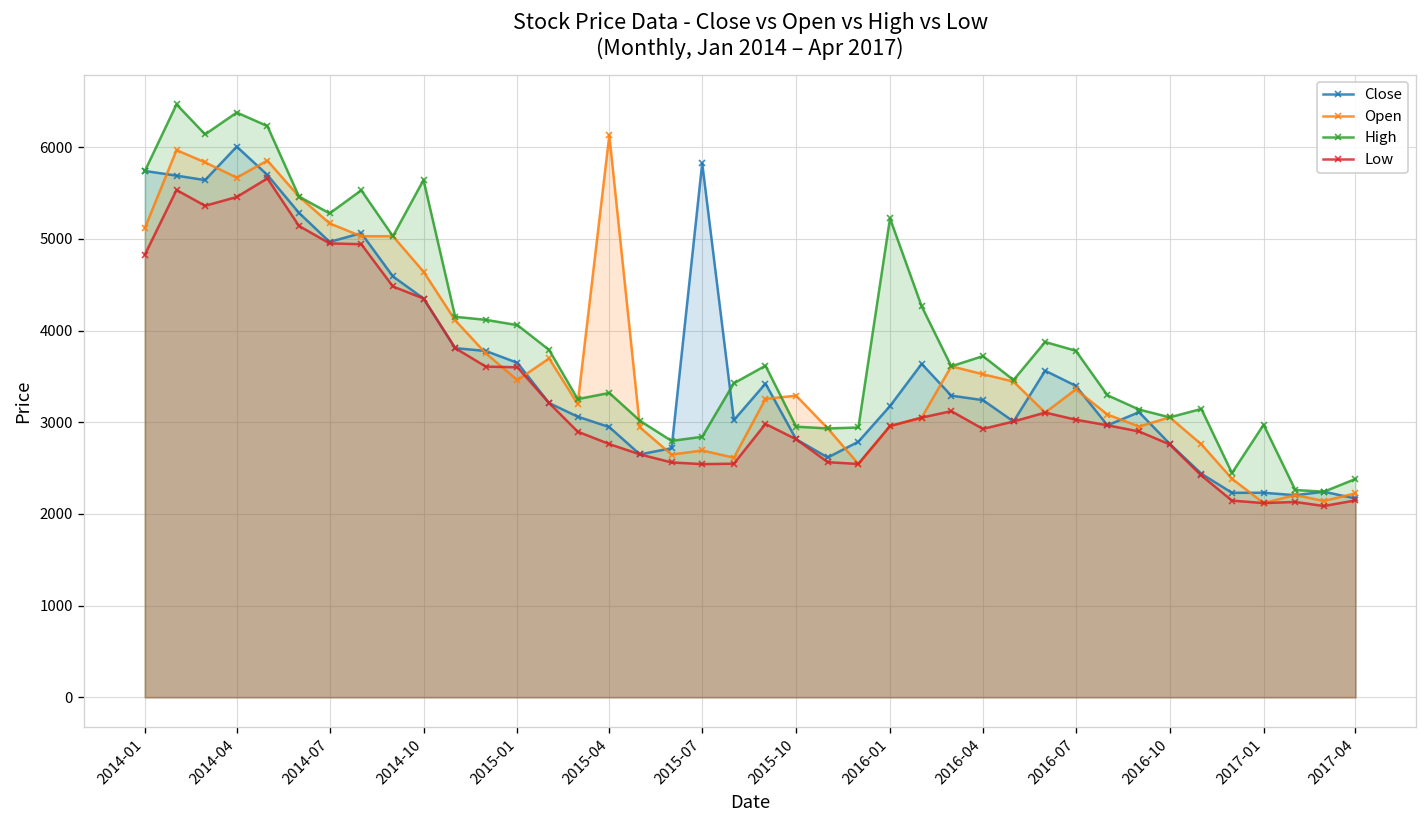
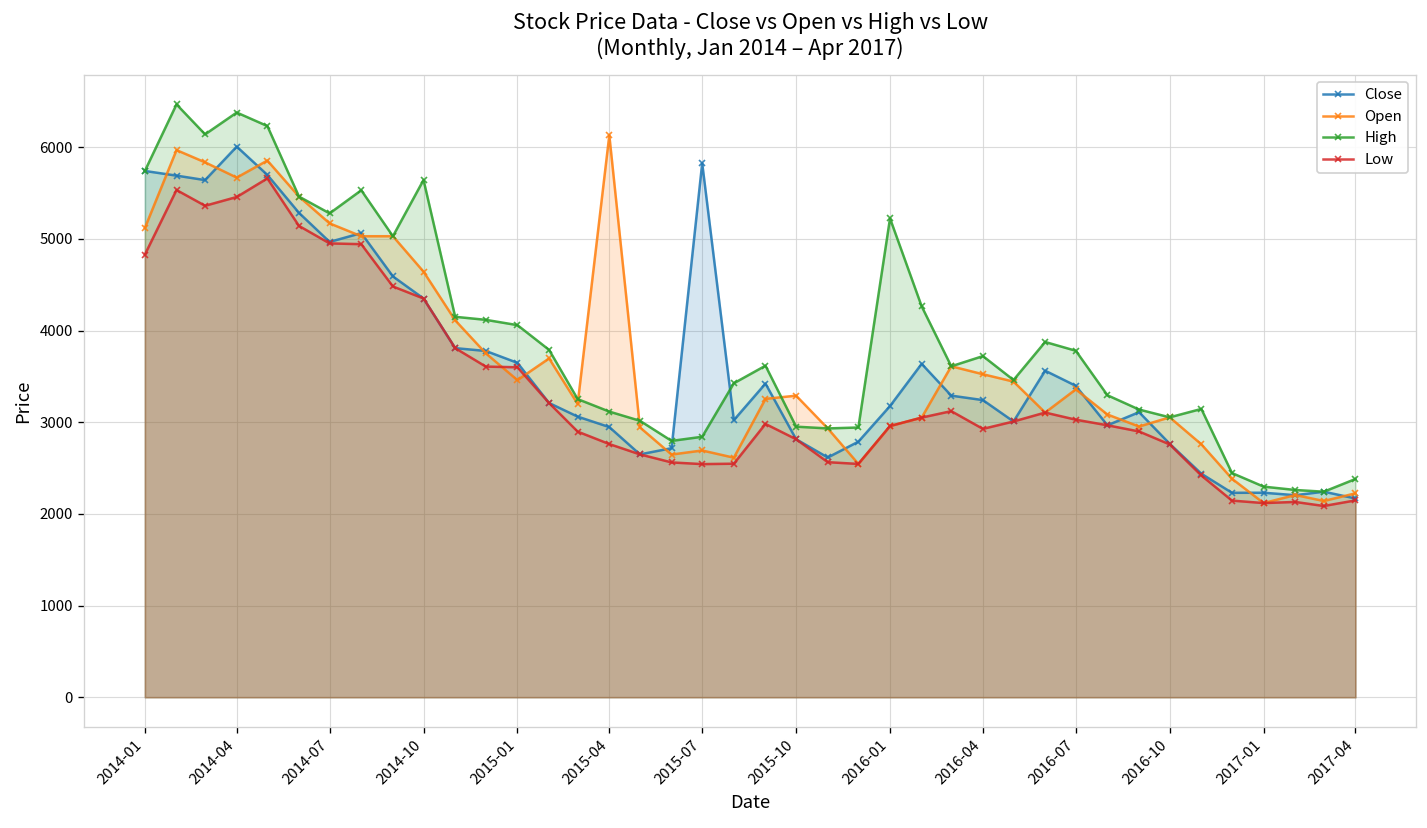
High, 2015-04: 3300 -> 3100
High, 2017-01: 3000 -> 2300
